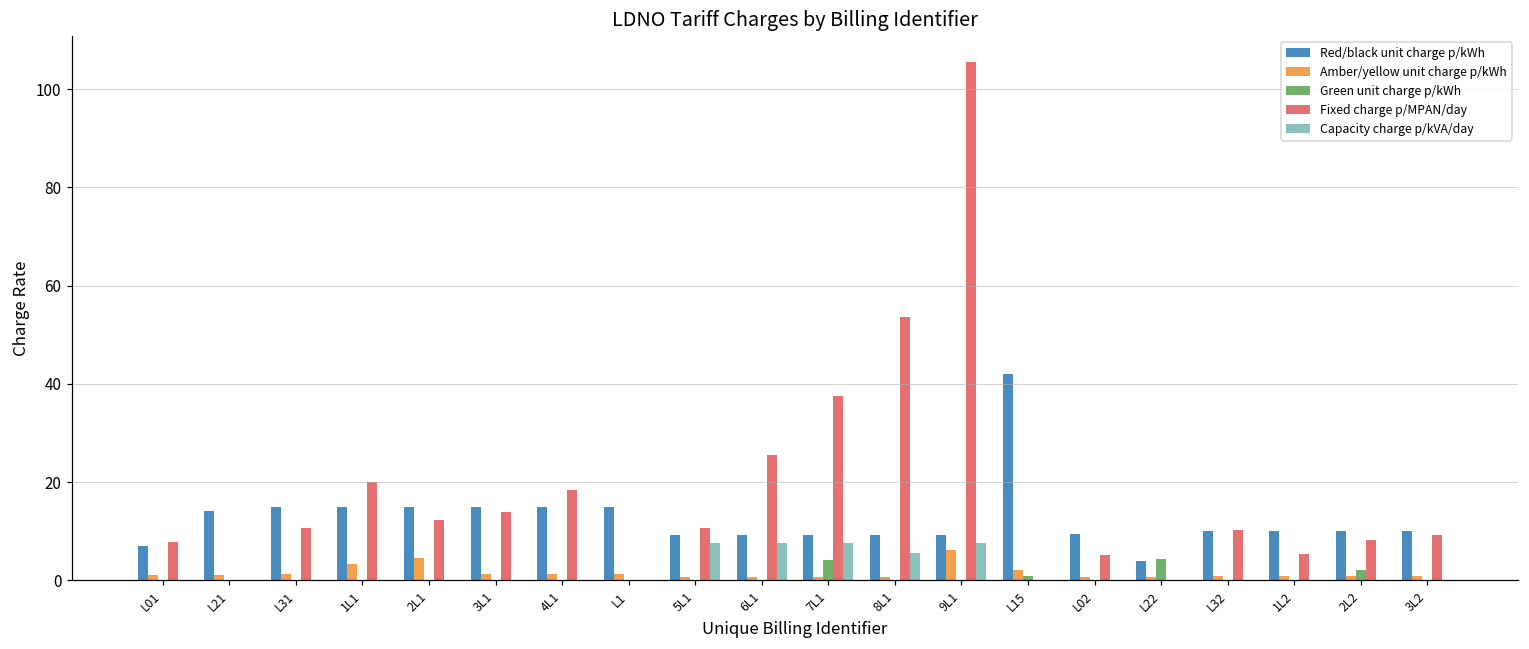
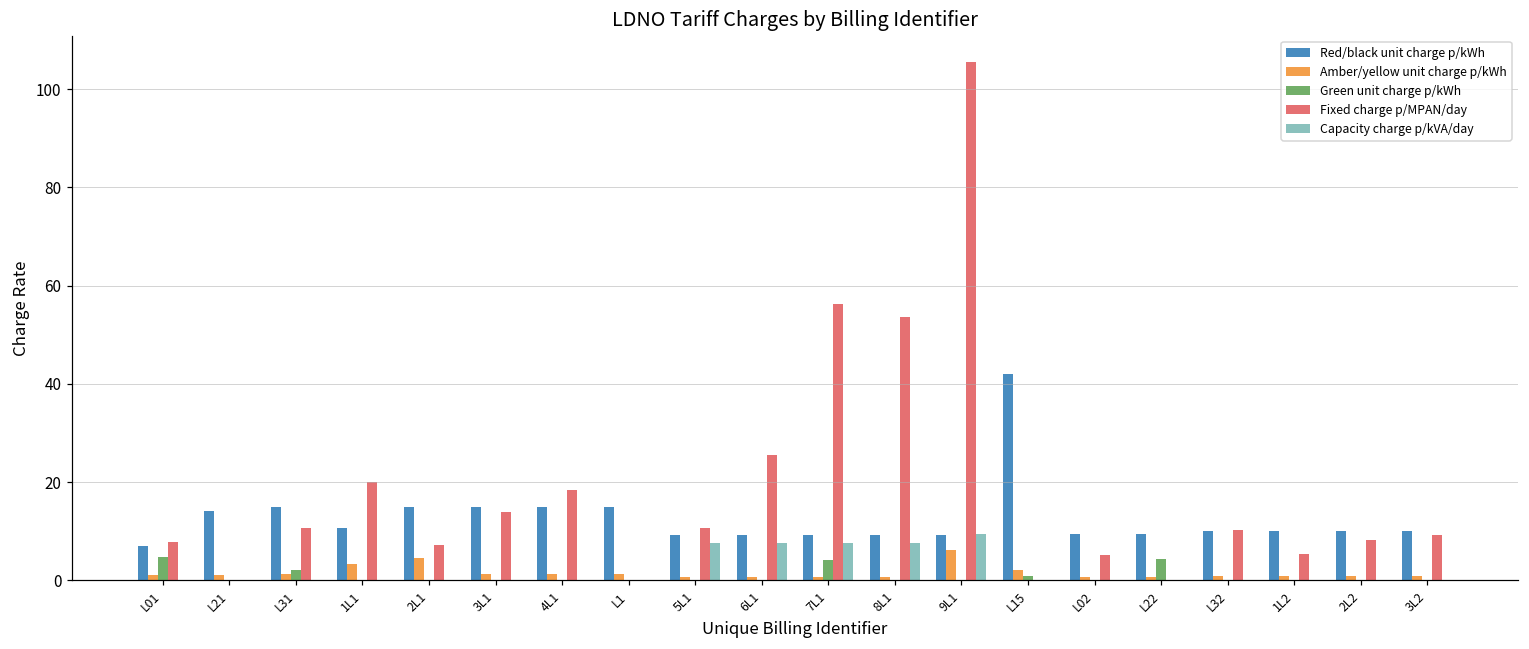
Green unit charge p/kWh, L01: 0 -> 5
Green unit charge p/kWh, L31: 0 -> 2
Red/black unit charge p/kWh, 1L1: 15 -> 11
Fixed charge p/MPAN/day, 2L1: 12 -> 7
Fixed charge p/MPAN/day, 7L1: 37 -> 56
Capacity charge p/kVA/day, 8L1: 5 -> 8
Capacity charge p/kVA/day, 9L1: 8 -> 9
Red/black unit charge p/kWh, L22: 4 -> 9
Green unit charge p/kWh, 2L2: 2 -> 0
